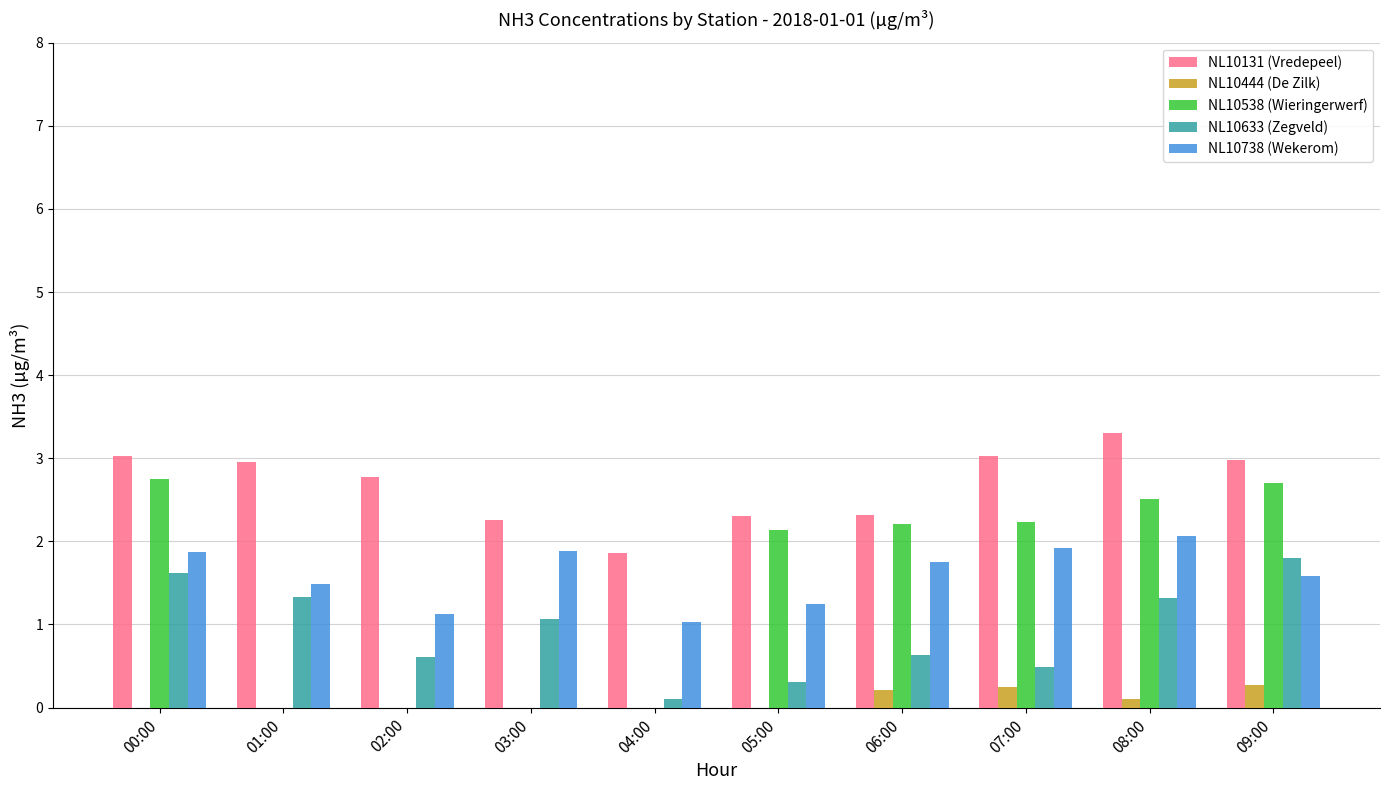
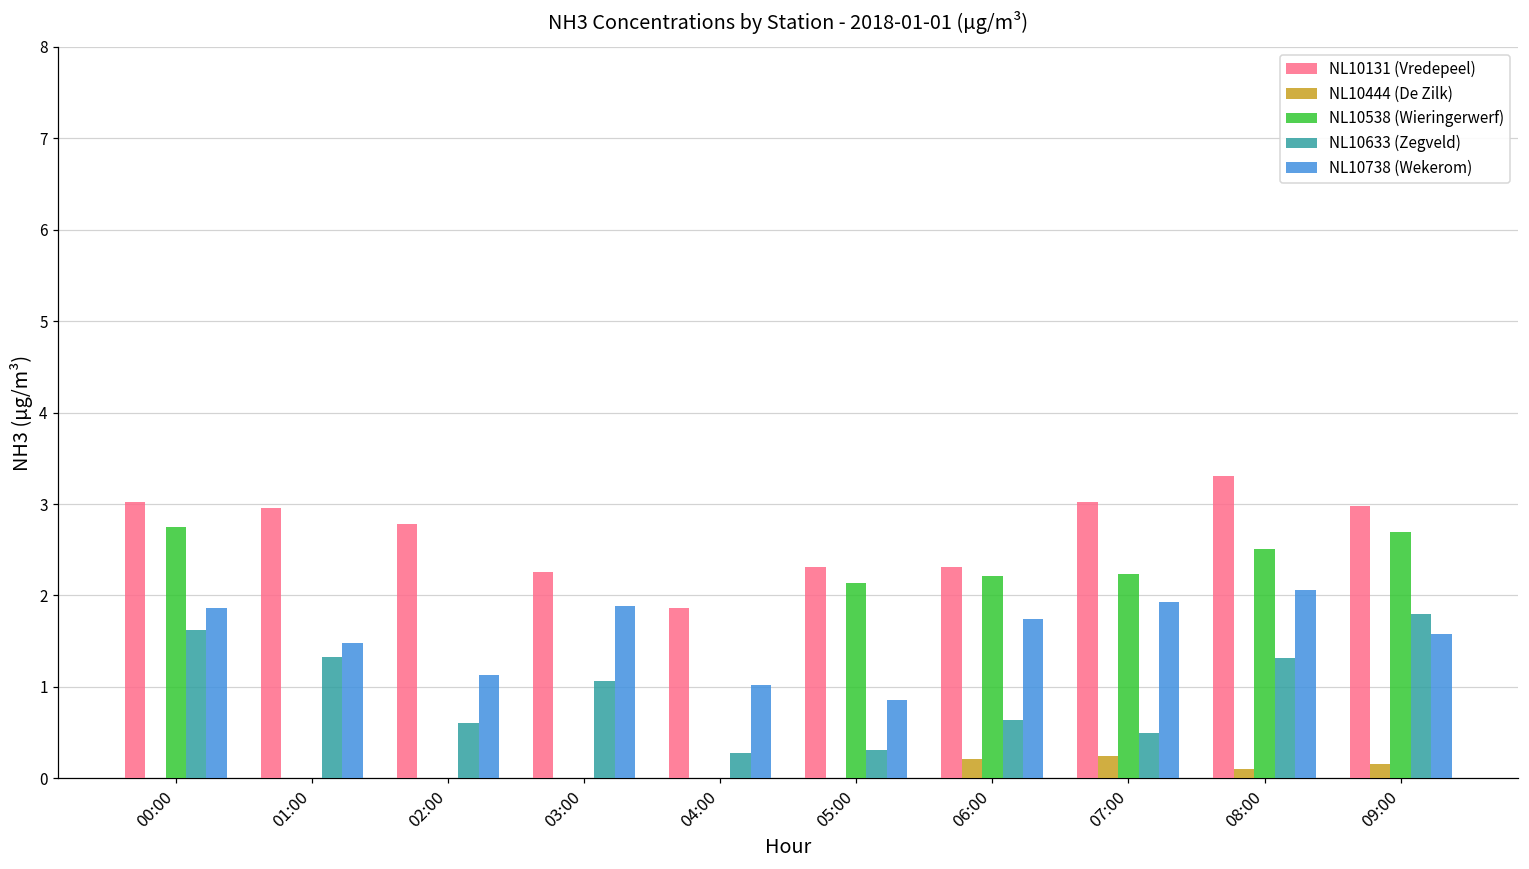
NL10633 (Zegveld), 04:00: 0.1 -> 0.3
NL10738 (Wekerom), 05:00: 1.3 -> 0.9
NL10444 (De Zilk), 09:00: 0.3 -> 0.2
